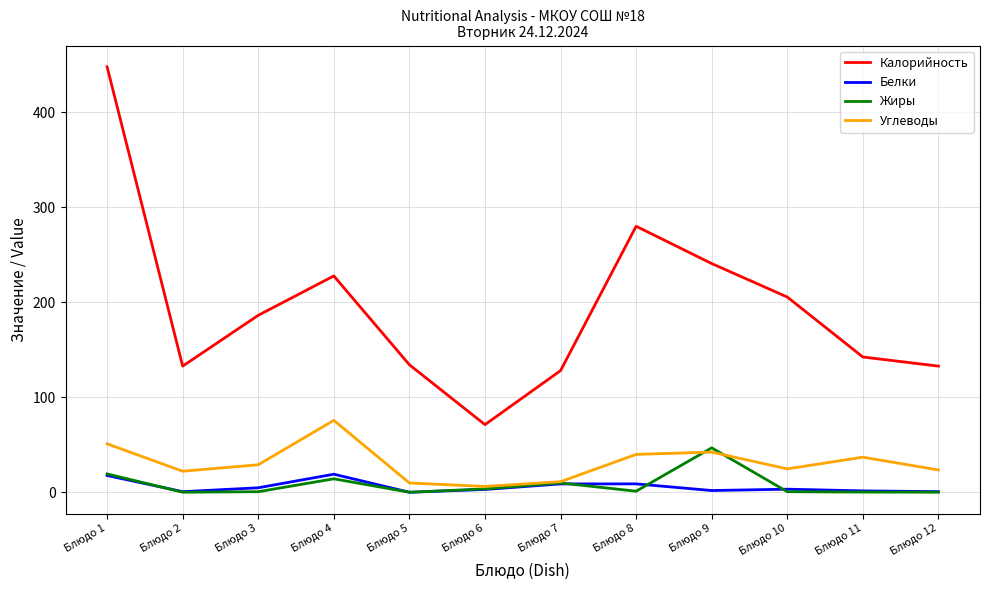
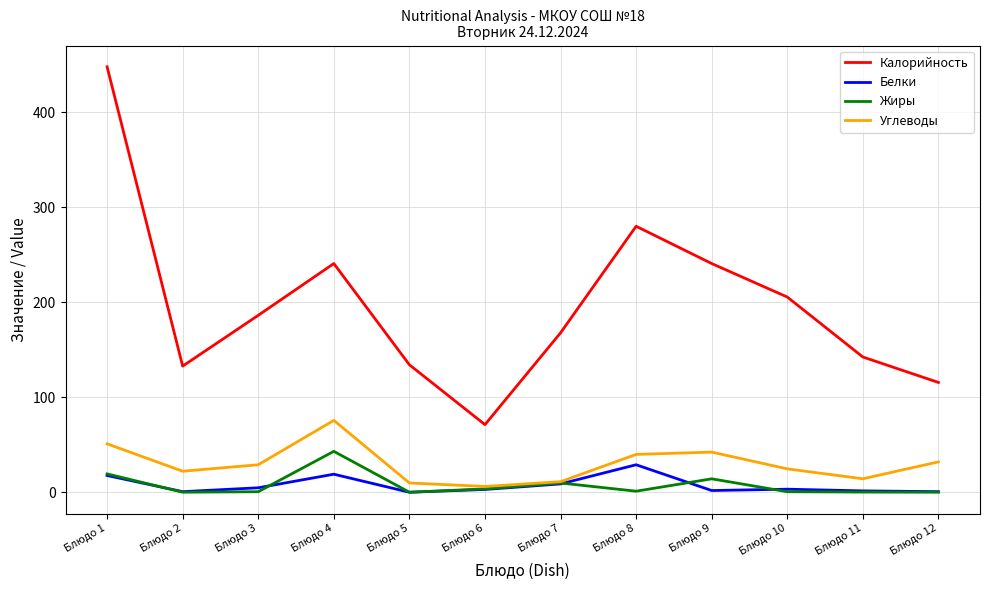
Калорийность, Блюдо 4: 230 -> 240
Жиры, Блюдо 4: 10 -> 40
Калорийность, Блюдо 7: 130 -> 170
Белки, Блюдо 8: 10 -> 30
Жиры, Блюдо 9: 50 -> 10
Углеводы, Блюдо 11: 40 -> 10
Калорийность, Блюдо 12: 130 -> 120
Углеводы, Блюдо 12: 20 -> 30
